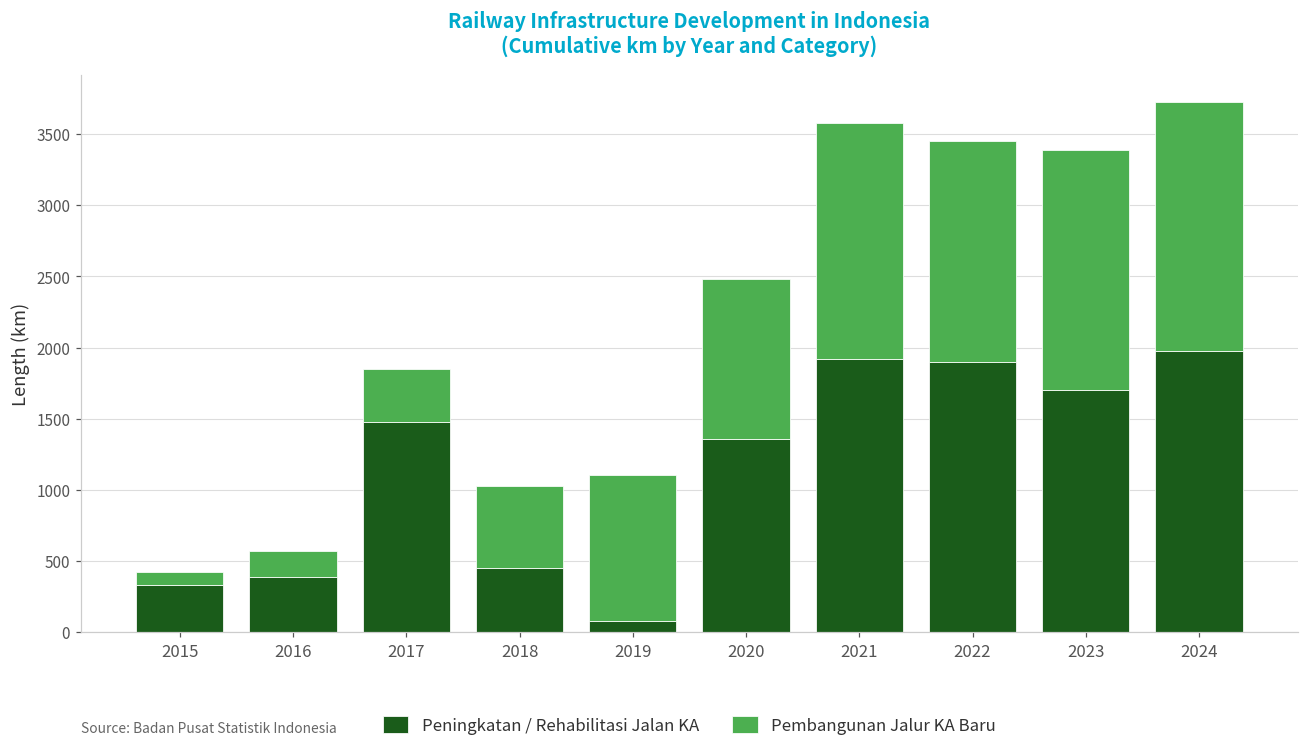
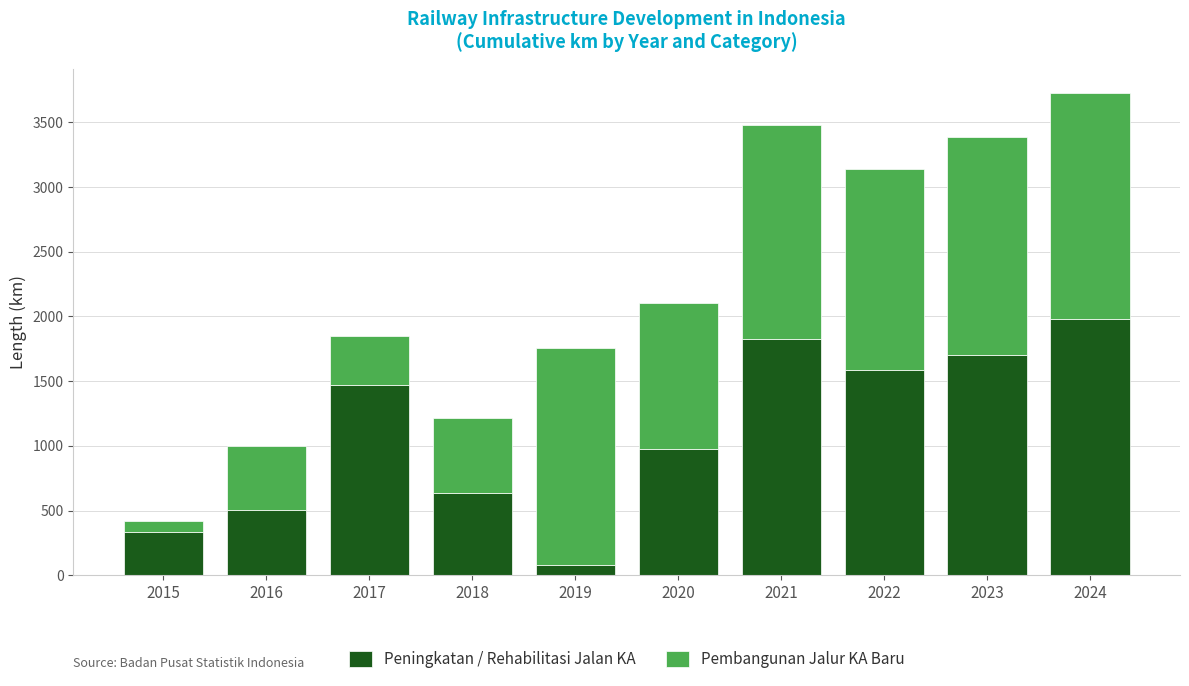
Peningkatan / Rehabilitasi Jalan KA, 2016: 380 -> 510
Pembangunan Jalur KA Baru, 2016: 180 -> 490
Peningkatan / Rehabilitasi Jalan KA, 2018: 450 -> 640
Pembangunan Jalur KA Baru, 2019: 1030 -> 1680
Peningkatan / Rehabilitasi Jalan KA, 2020: 1350 -> 980
Peningkatan / Rehabilitasi Jalan KA, 2021: 1920 -> 1820
Peningkatan / Rehabilitasi Jalan KA, 2022: 1900 -> 1590
